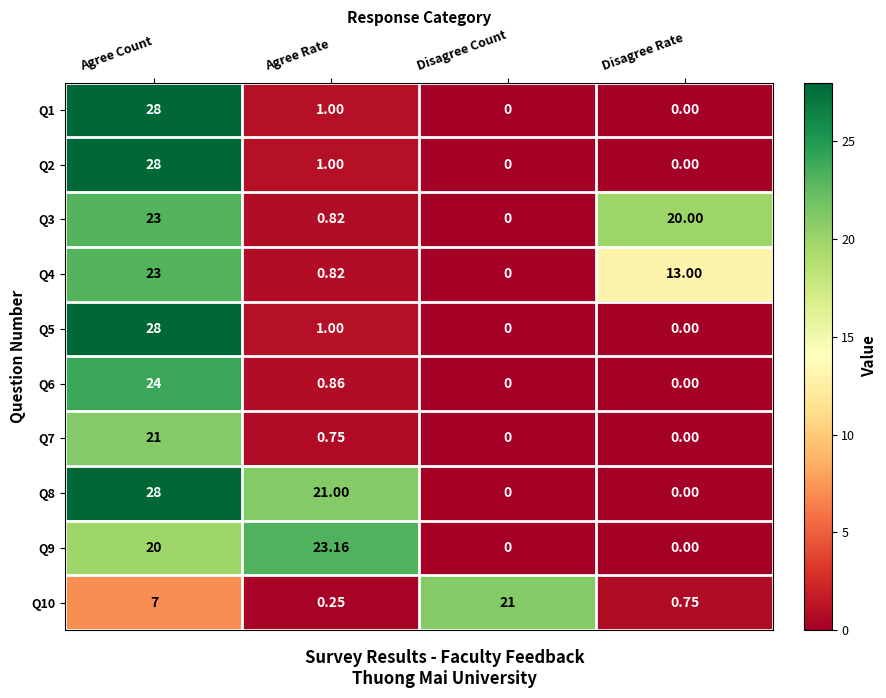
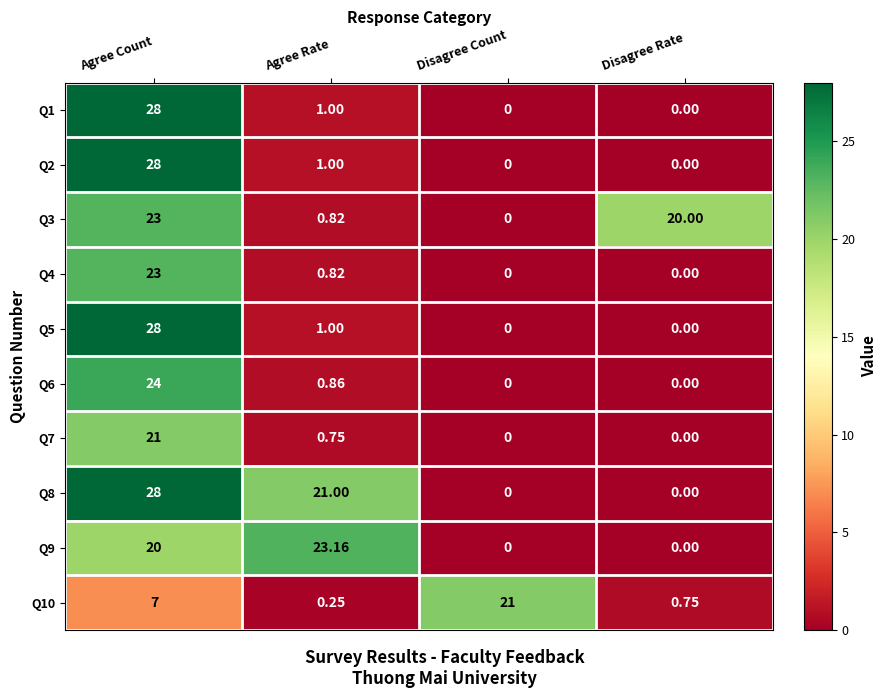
Q4, Disagree Rate: 13.00 -> 0.00
